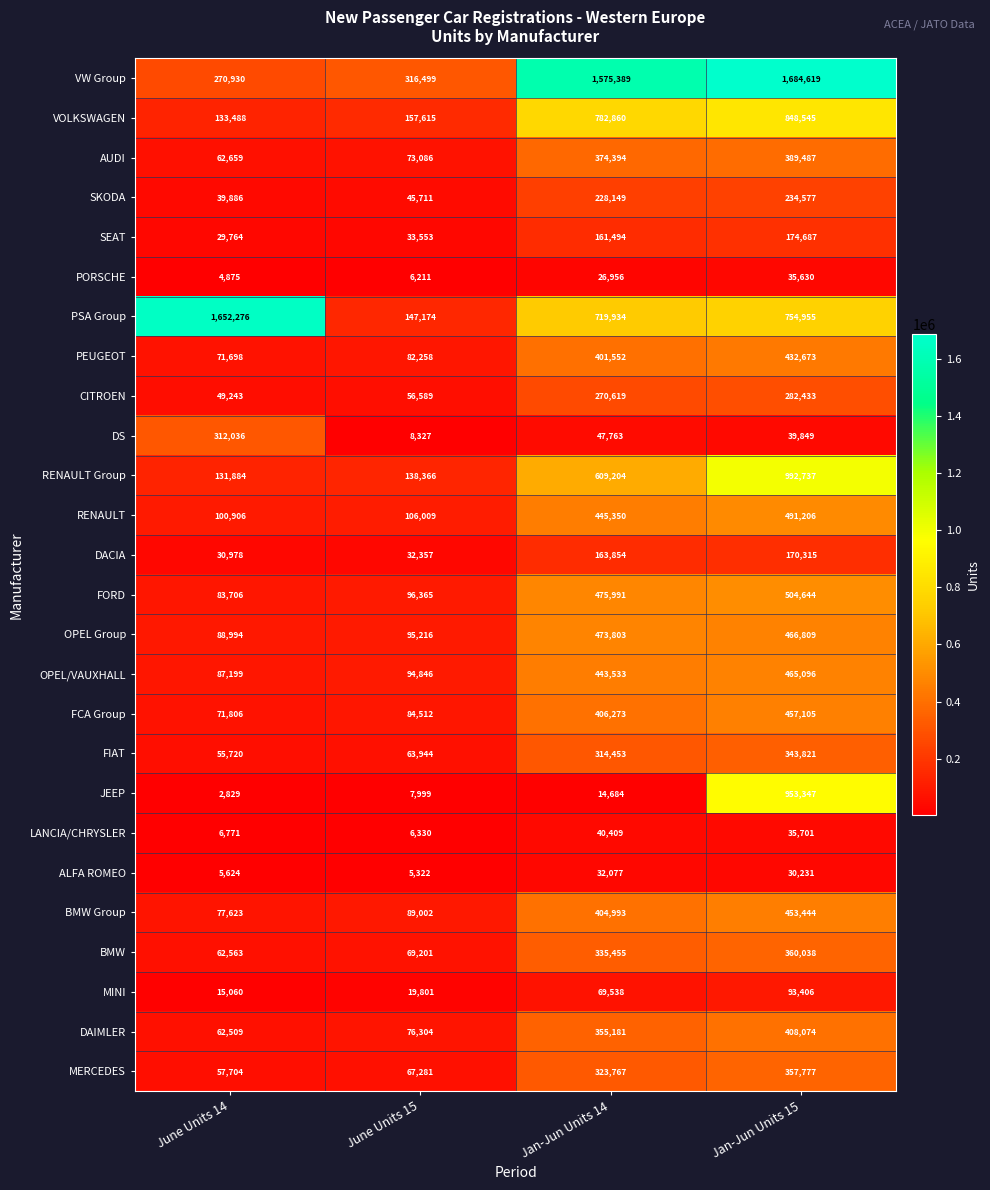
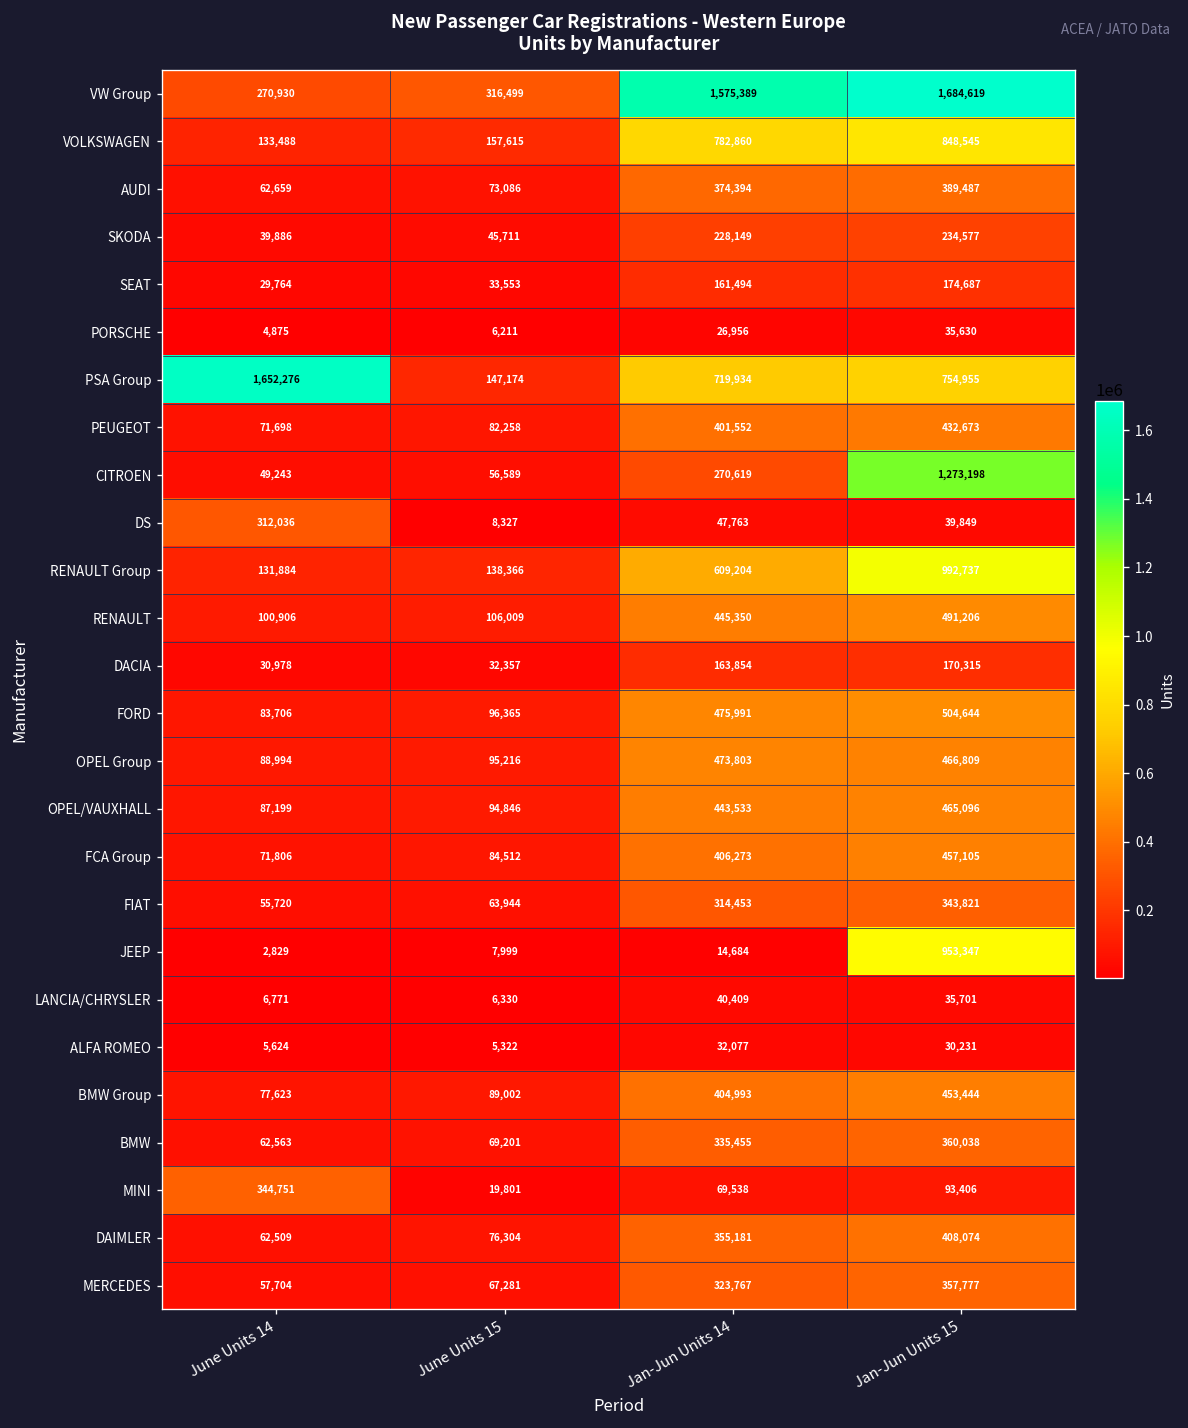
CITROEN, Jan-Jun Units 15: 282,433 -> 1,273,198
MINI, June Units 14: 15,060 -> 344,751
